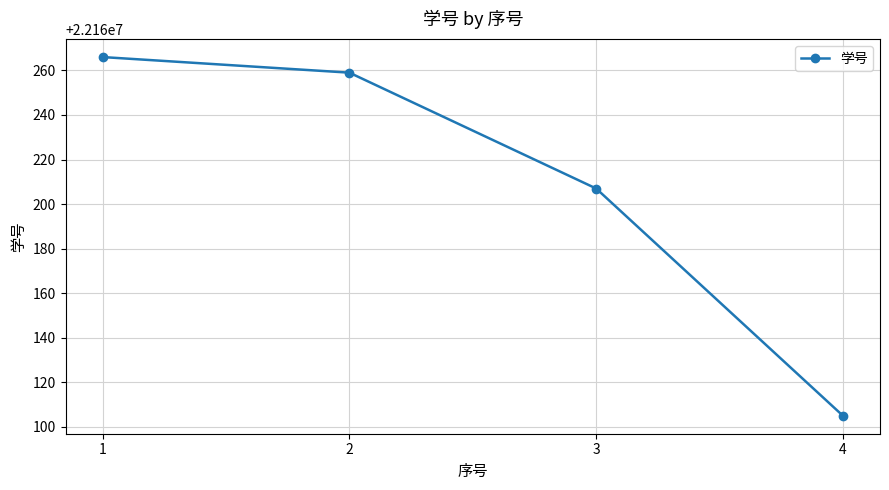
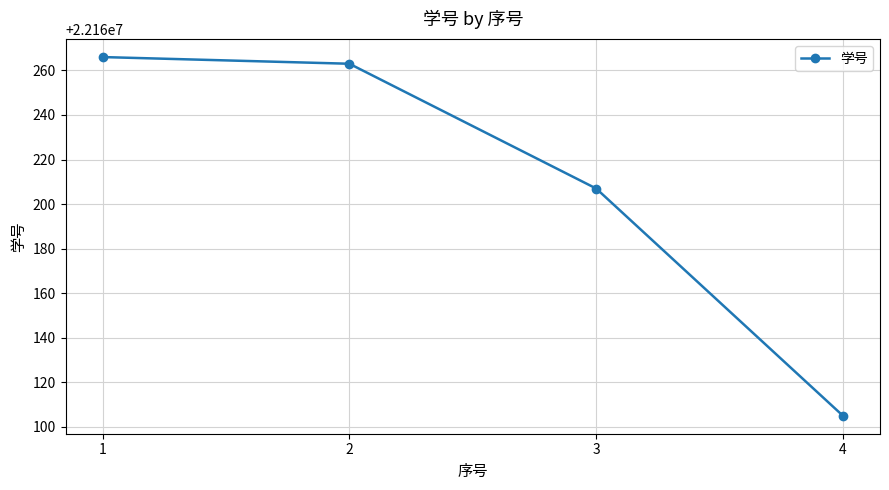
2: 22160259 -> 22160263
